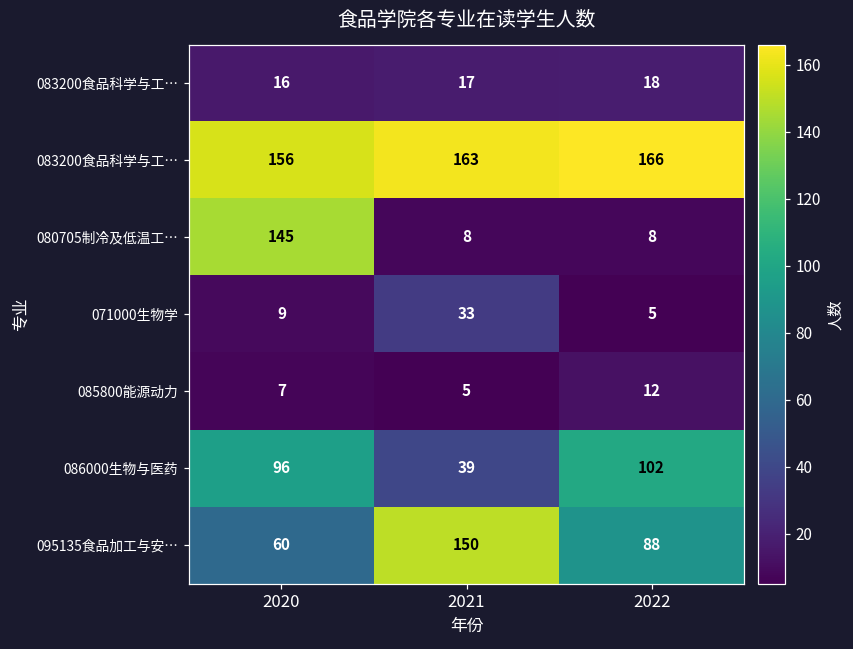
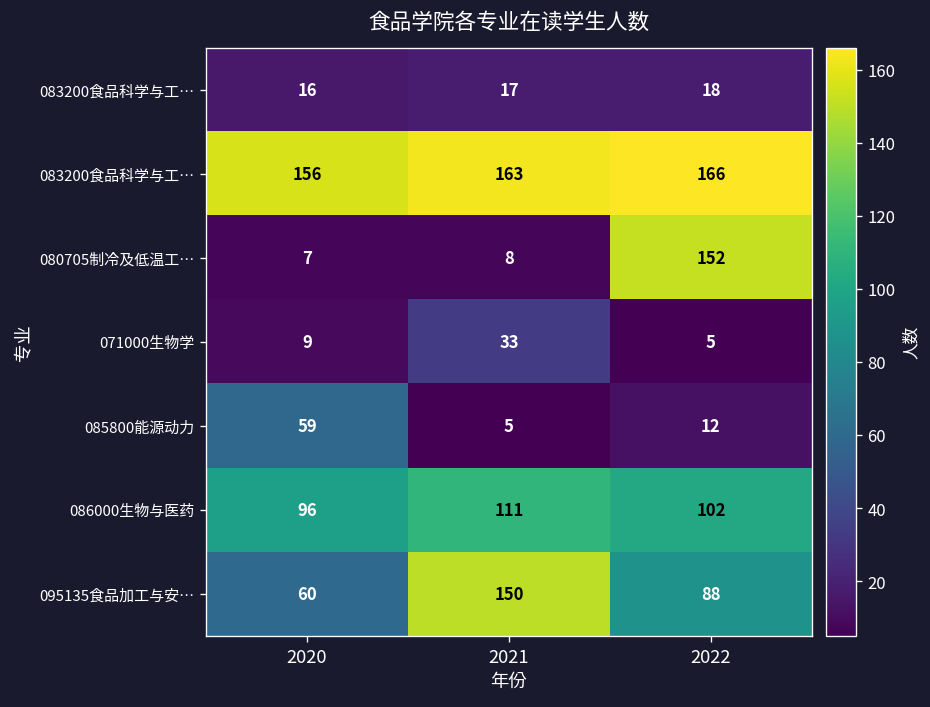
080705制冷及低温工…, 2020: 145 -> 7
080705制冷及低温工…, 2022: 8 -> 152
085800能源动力, 2020: 7 -> 59
086000生物与医药, 2021: 39 -> 111
